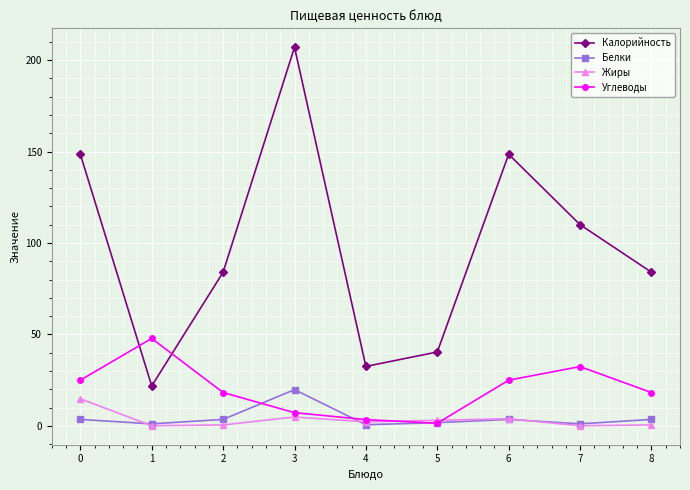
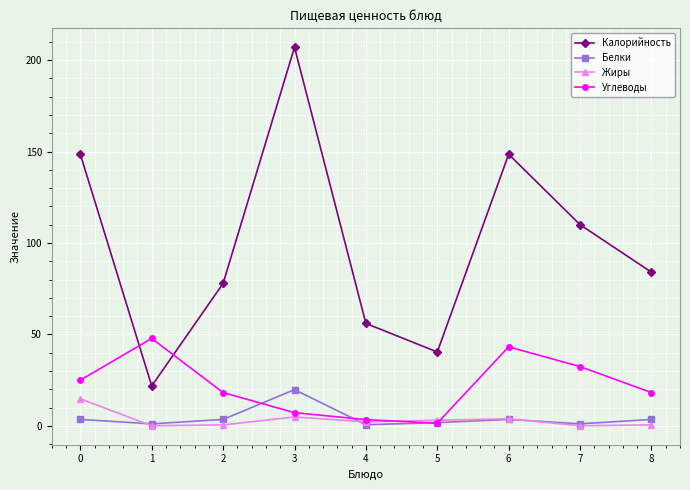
Калорийность, 2: 84 -> 78
Калорийность, 4: 33 -> 56
Углеводы, 6: 25 -> 43
